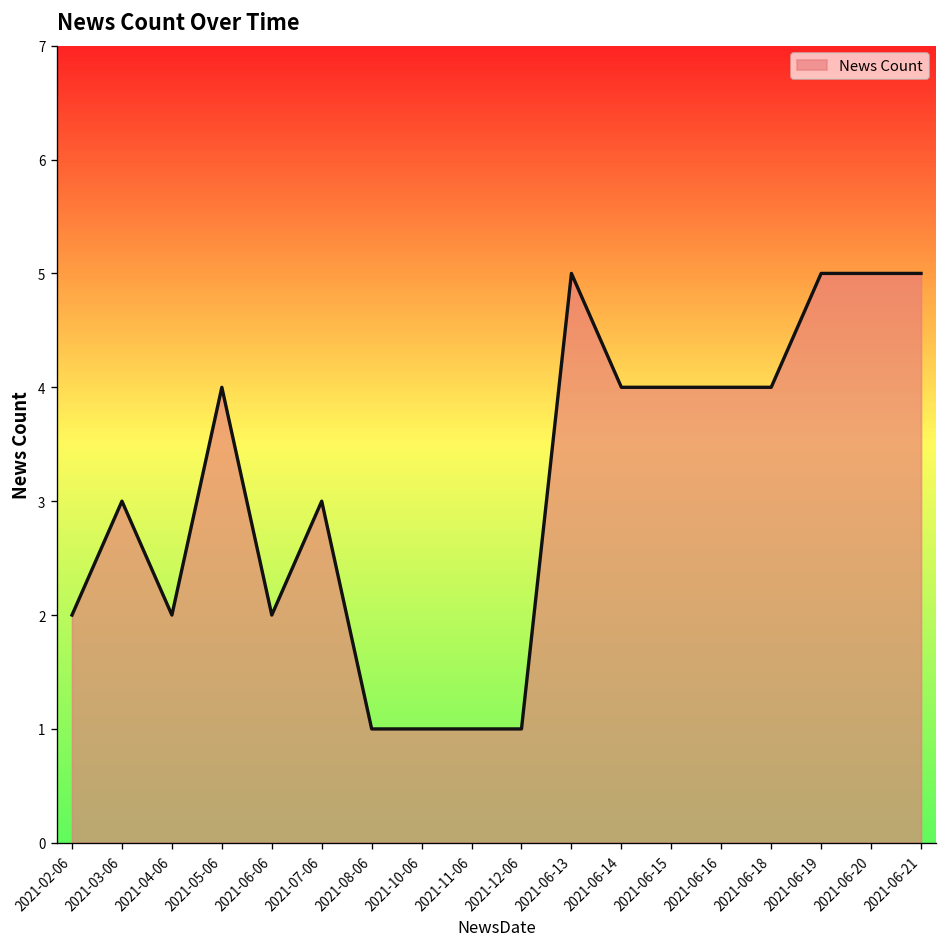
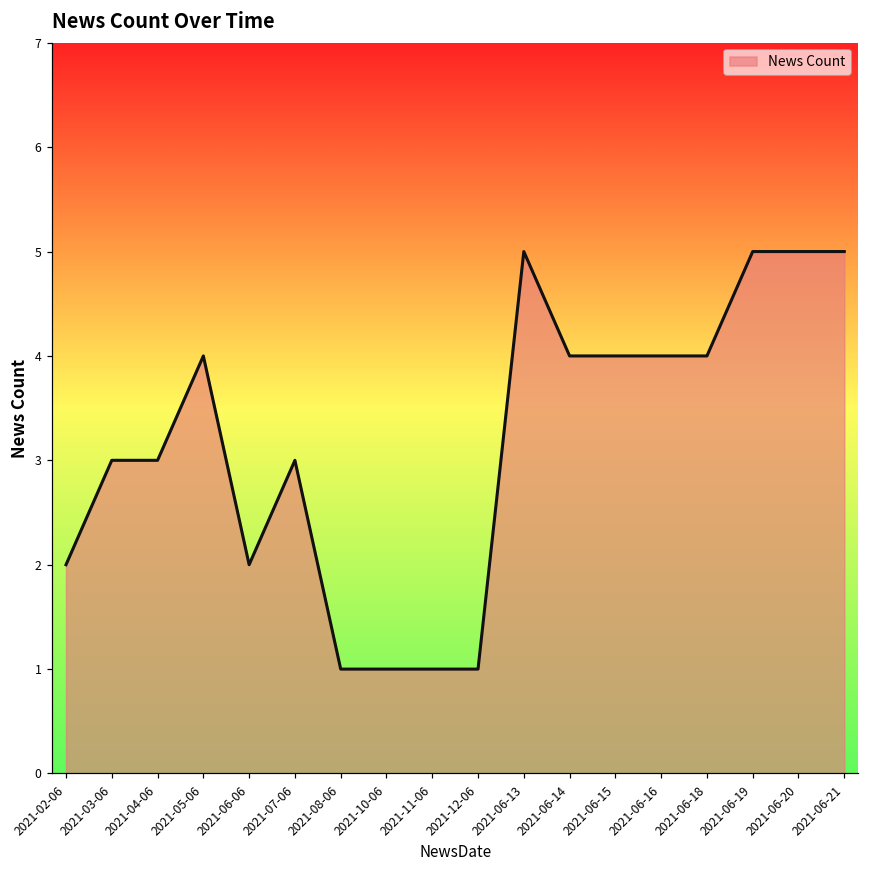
2021-04-06: 2 -> 3
